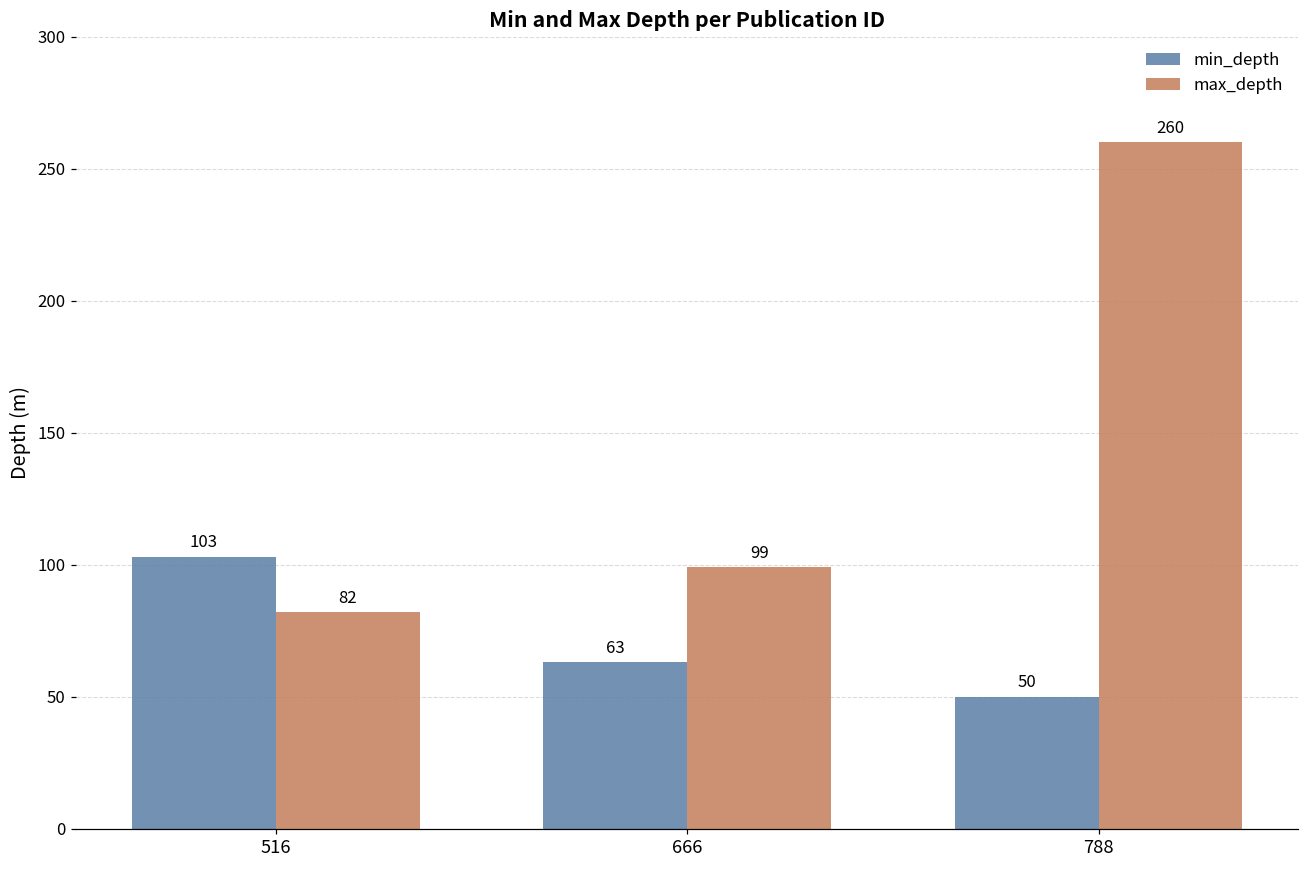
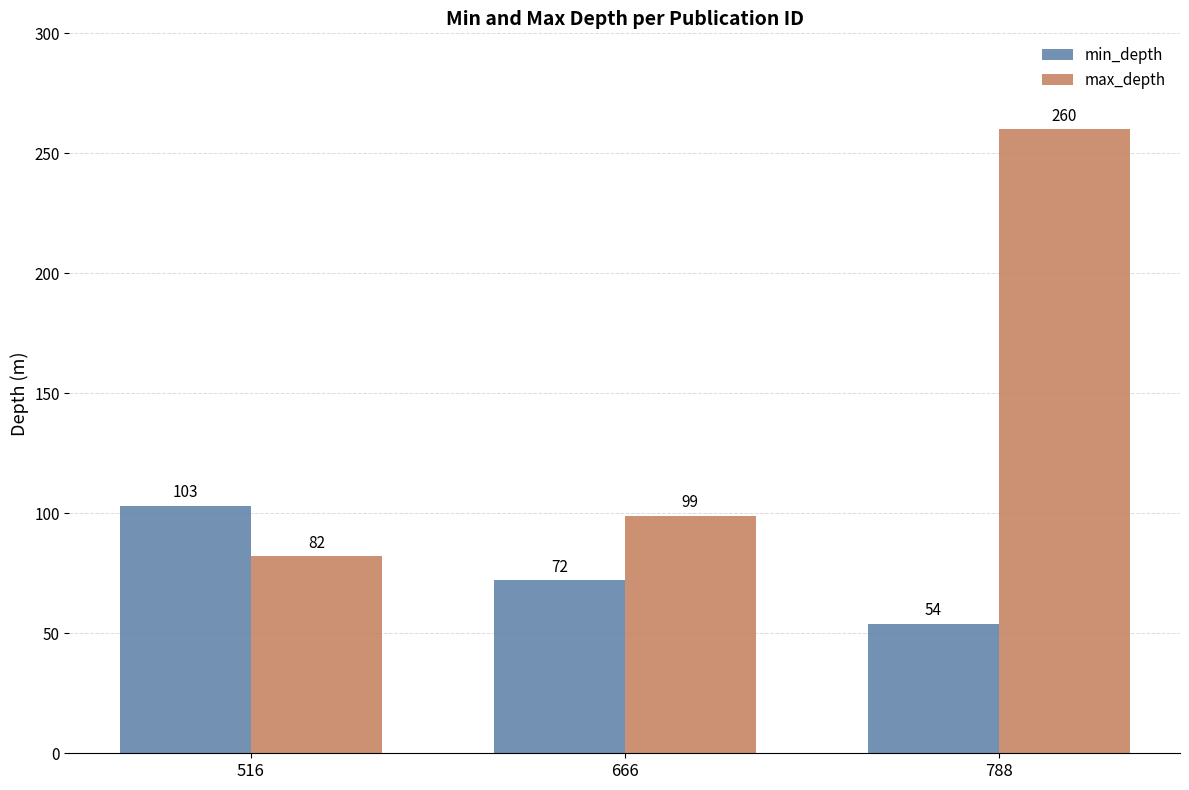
min_depth, 666: 63 -> 72
min_depth, 788: 50 -> 54
